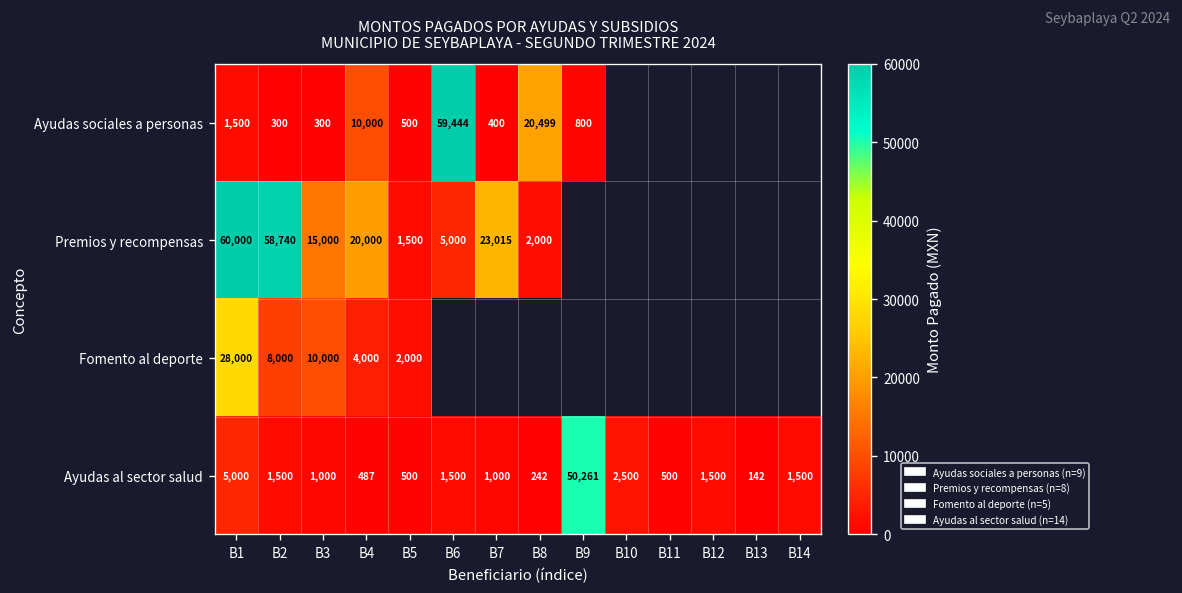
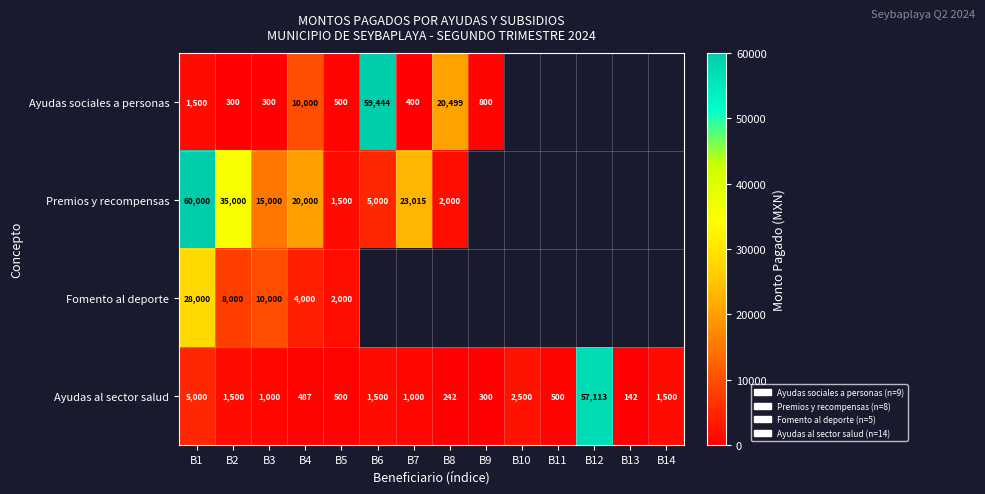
Premios y recompensas, B2: 58,740 -> 35,000
Ayudas al sector salud, B9: 50,261 -> 300
Ayudas al sector salud, B12: 1,500 -> 57,113
